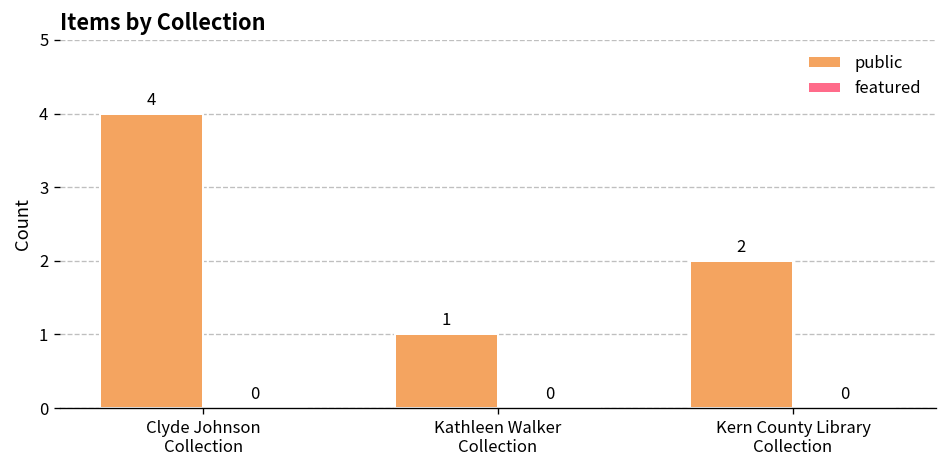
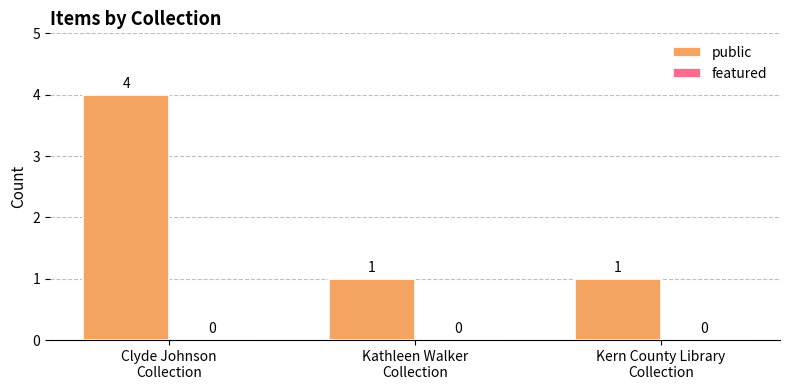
public, Kern County Library Collection: 2 -> 1
